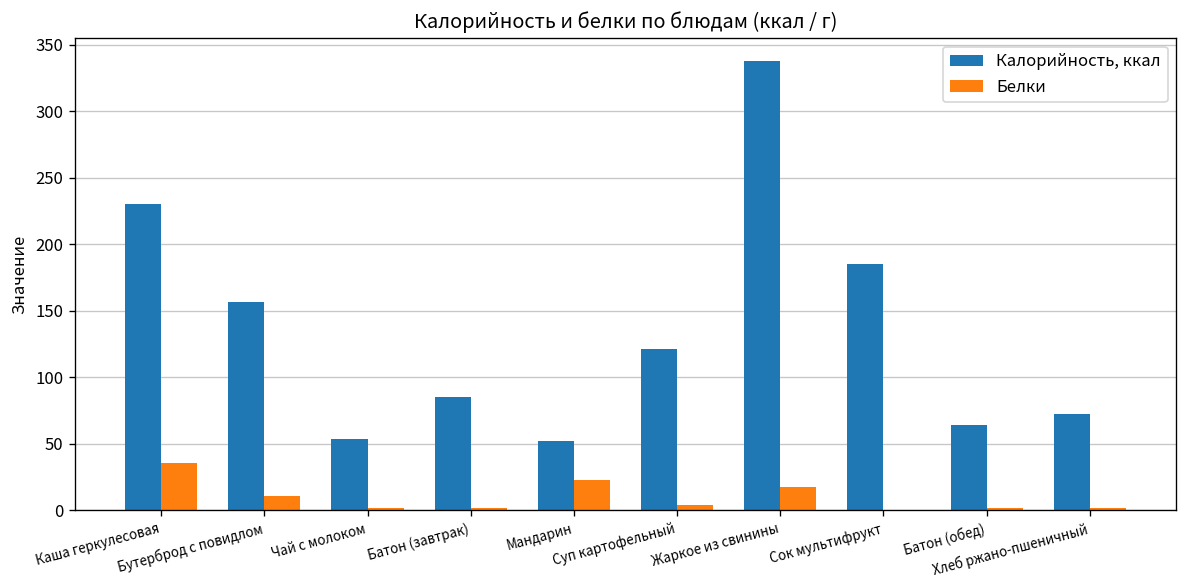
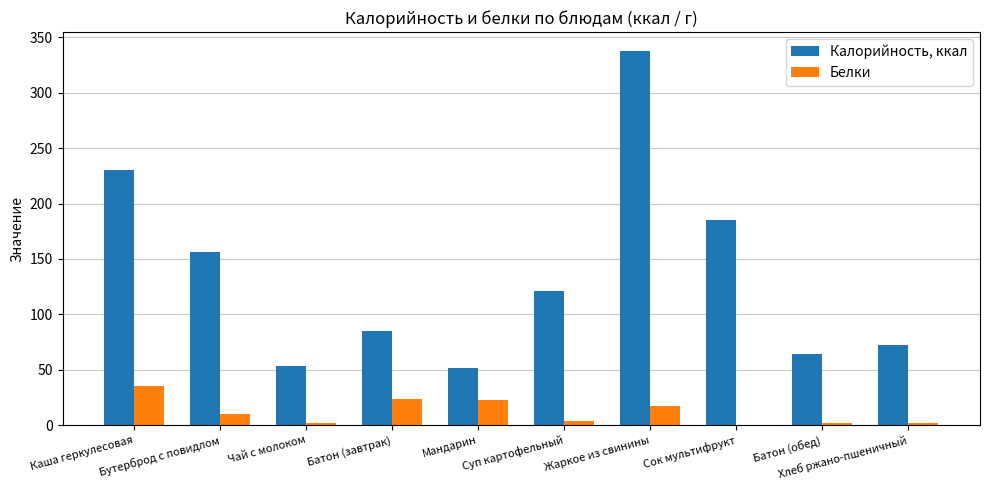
Белки, Батон (завтрак): 2 -> 24
